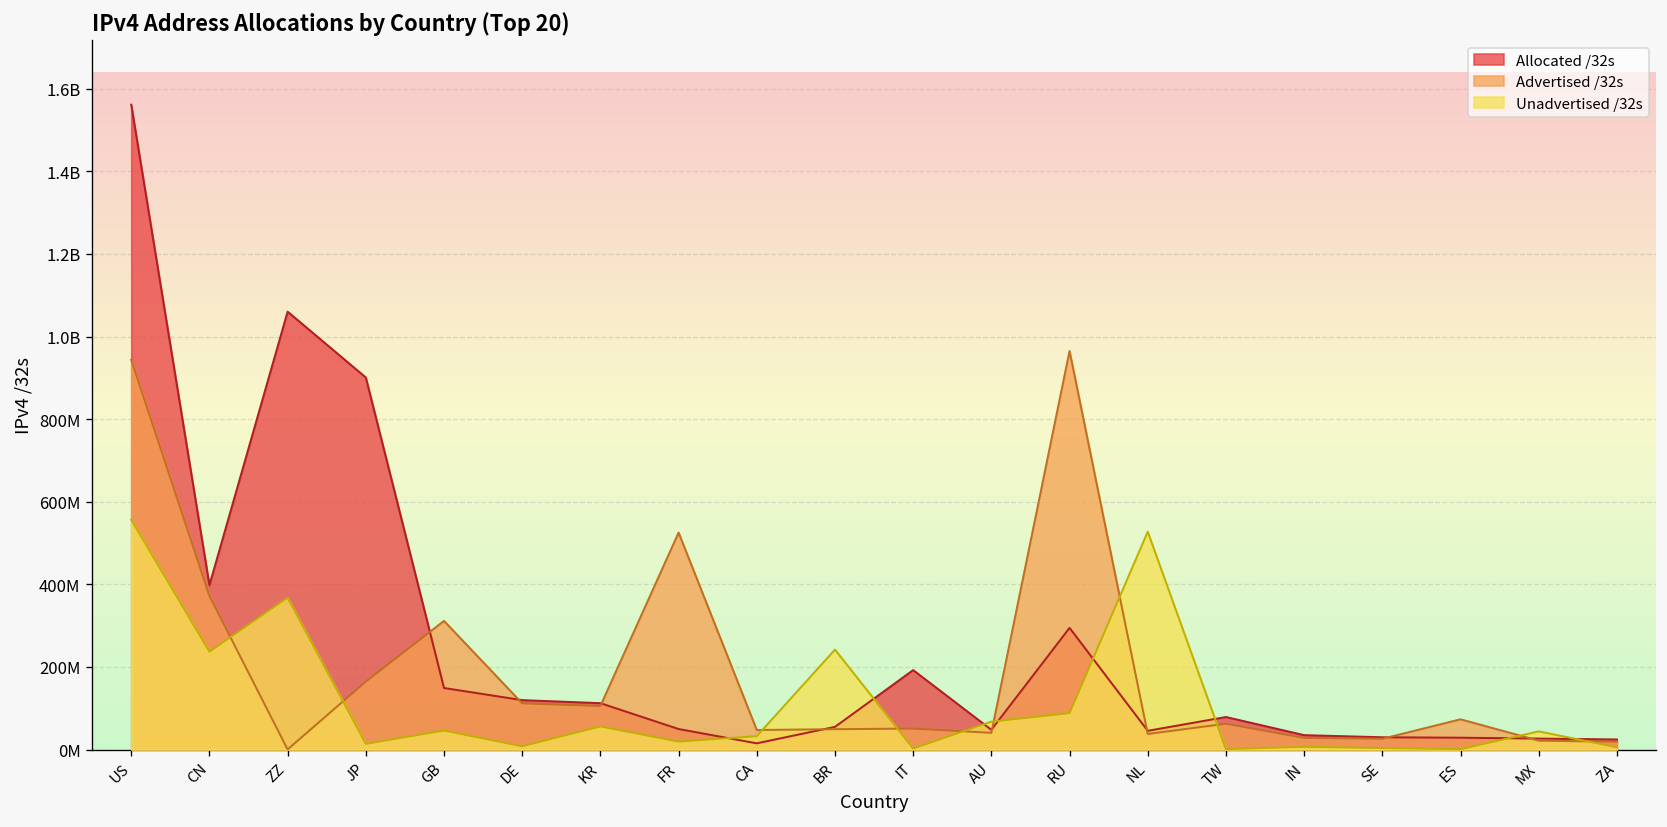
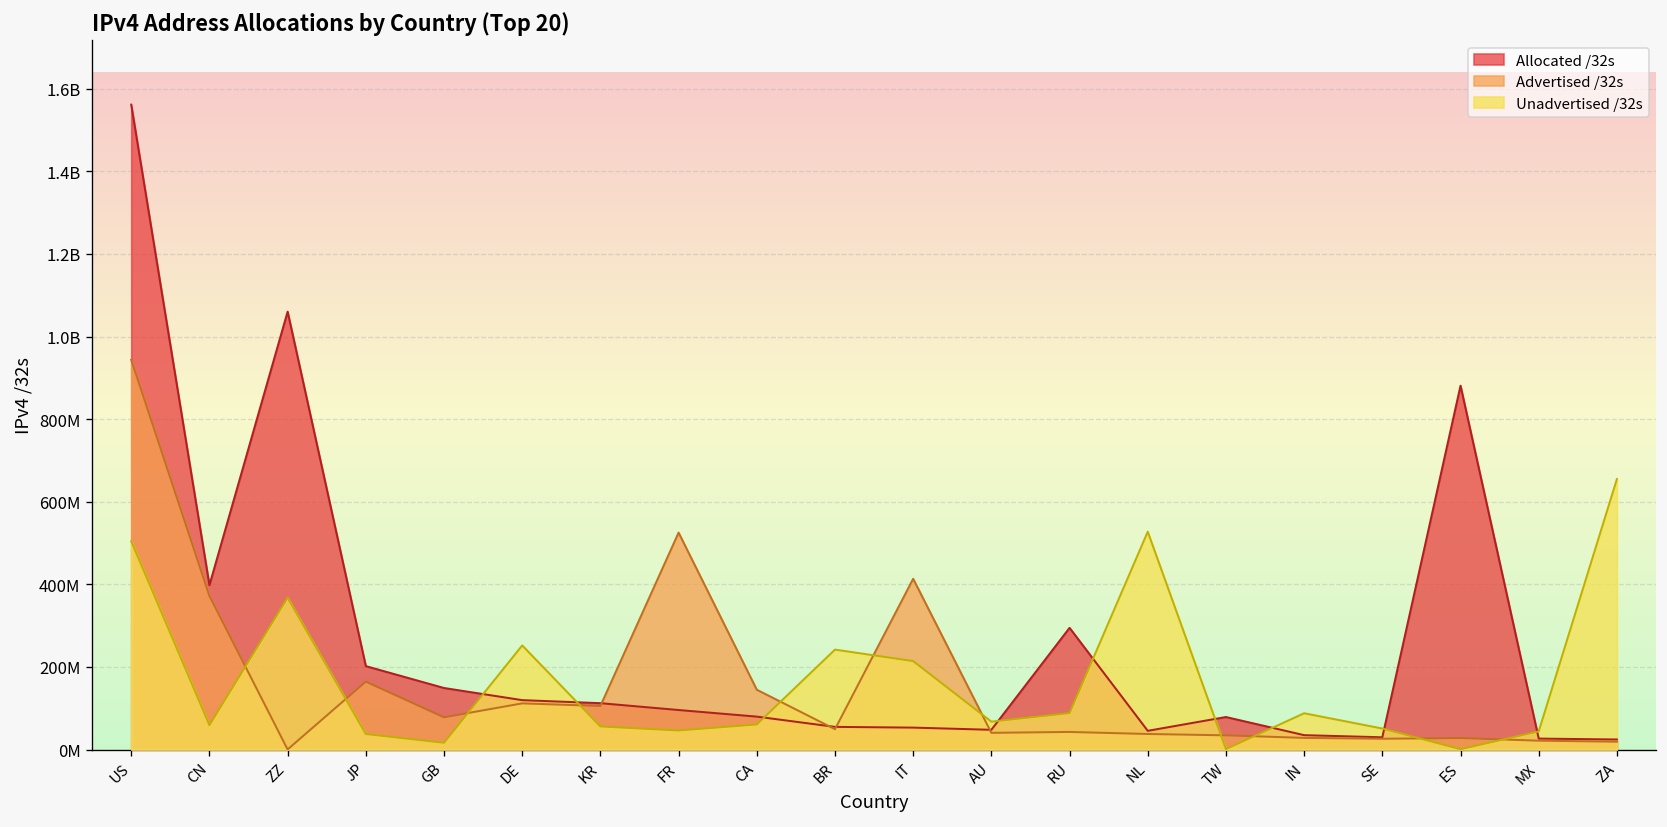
Unadvertised /32s, US: 560000000 -> 500000000
Unadvertised /32s, CN: 240000000 -> 60000000
Allocated /32s, JP: 900000000 -> 200000000
Unadvertised /32s, JP: 10000000 -> 40000000
Advertised /32s, GB: 310000000 -> 80000000
Unadvertised /32s, GB: 50000000 -> 20000000
Unadvertised /32s, DE: 10000000 -> 250000000
Allocated /32s, FR: 50000000 -> 100000000
Unadvertised /32s, FR: 20000000 -> 50000000
Allocated /32s, CA: 20000000 -> 80000000
Advertised /32s, CA: 50000000 -> 140000000
Unadvertised /32s, CA: 30000000 -> 60000000
Allocated /32s, IT: 190000000 -> 50000000
Advertised /32s, IT: 50000000 -> 410000000
Unadvertised /32s, IT: 0 -> 210000000
Advertised /32s, RU: 960000000 -> 40000000
Advertised /32s, TW: 60000000 -> 30000000
Unadvertised /32s, IN: 10000000 -> 90000000
Unadvertised /32s, SE: 0 -> 50000000
Allocated /32s, ES: 30000000 -> 880000000
Advertised /32s, ES: 70000000 -> 30000000
Unadvertised /32s, ZA: 10000000 -> 650000000
